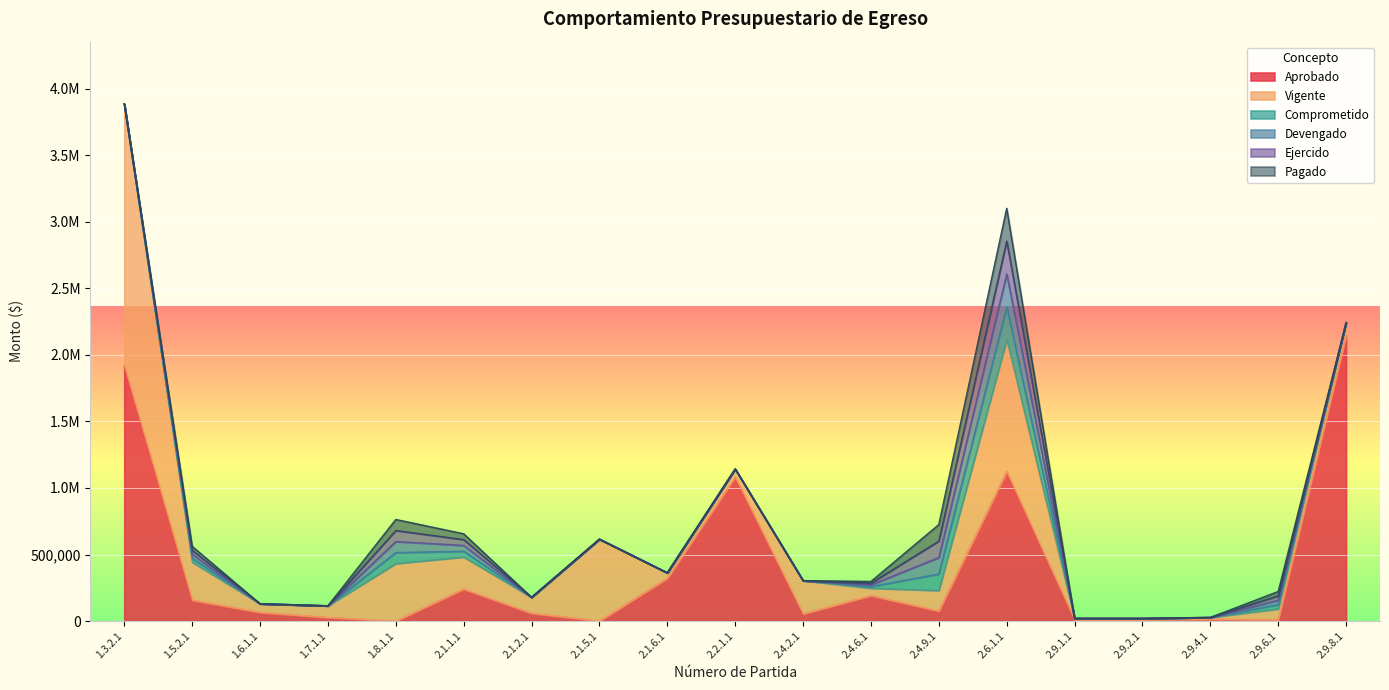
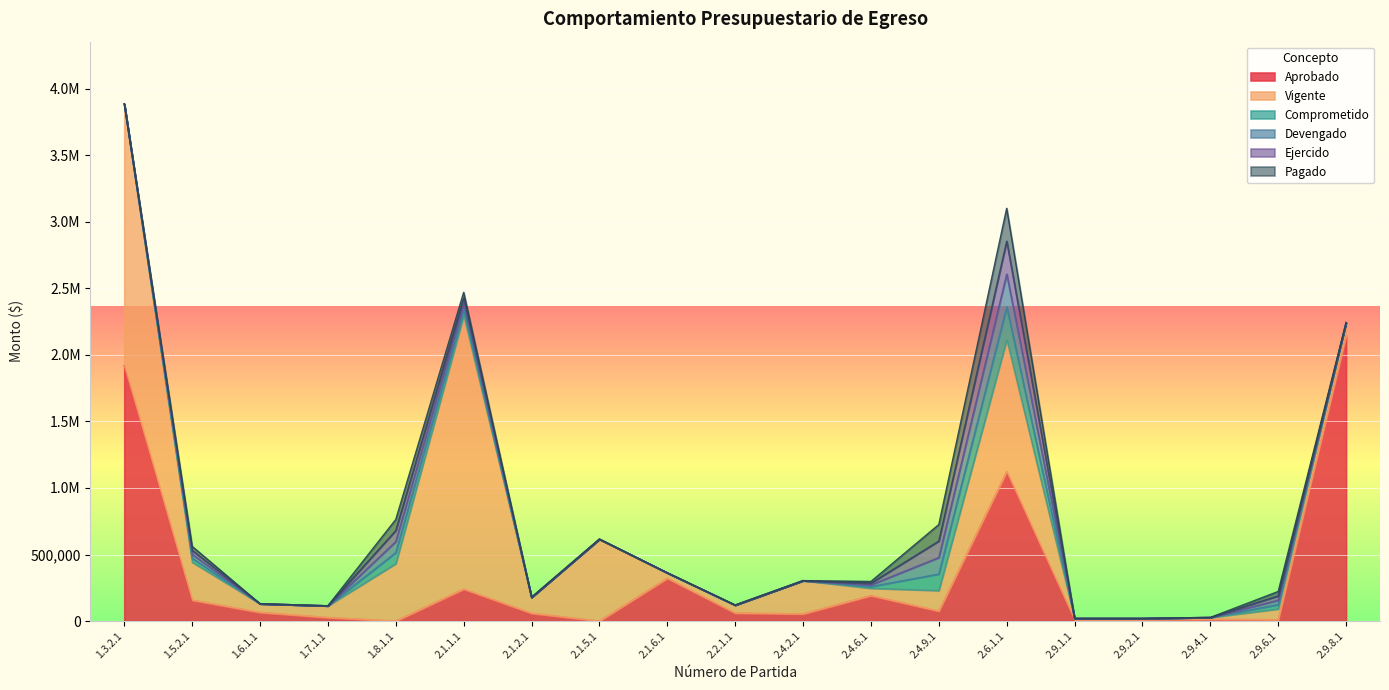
Vigente, 2.1.1.1: 240,000 -> 2,060,000
Aprobado, 2.2.1.1: 1,080,000 -> 60,000
